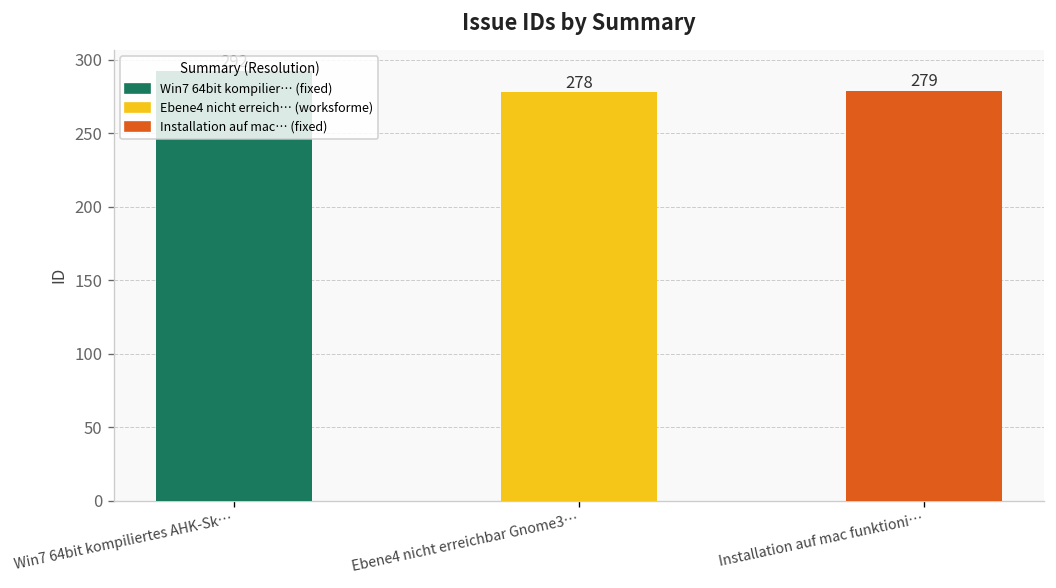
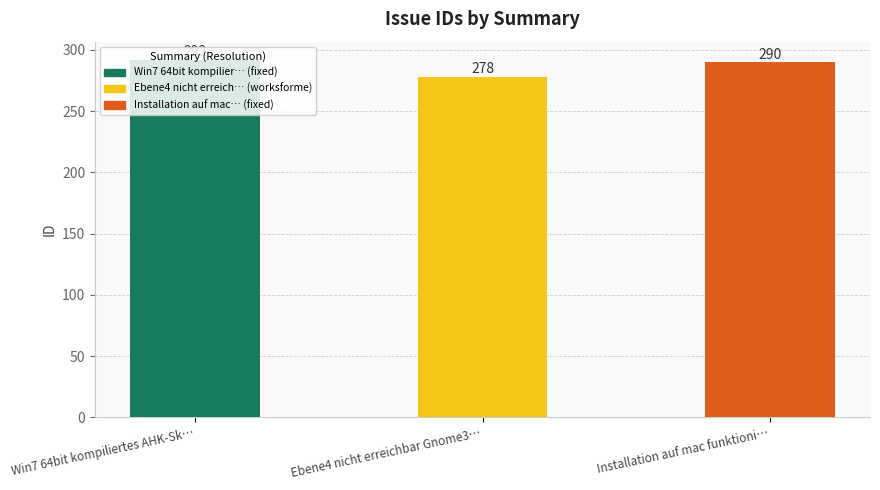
Installation auf mac funktioni…: 279 -> 290
